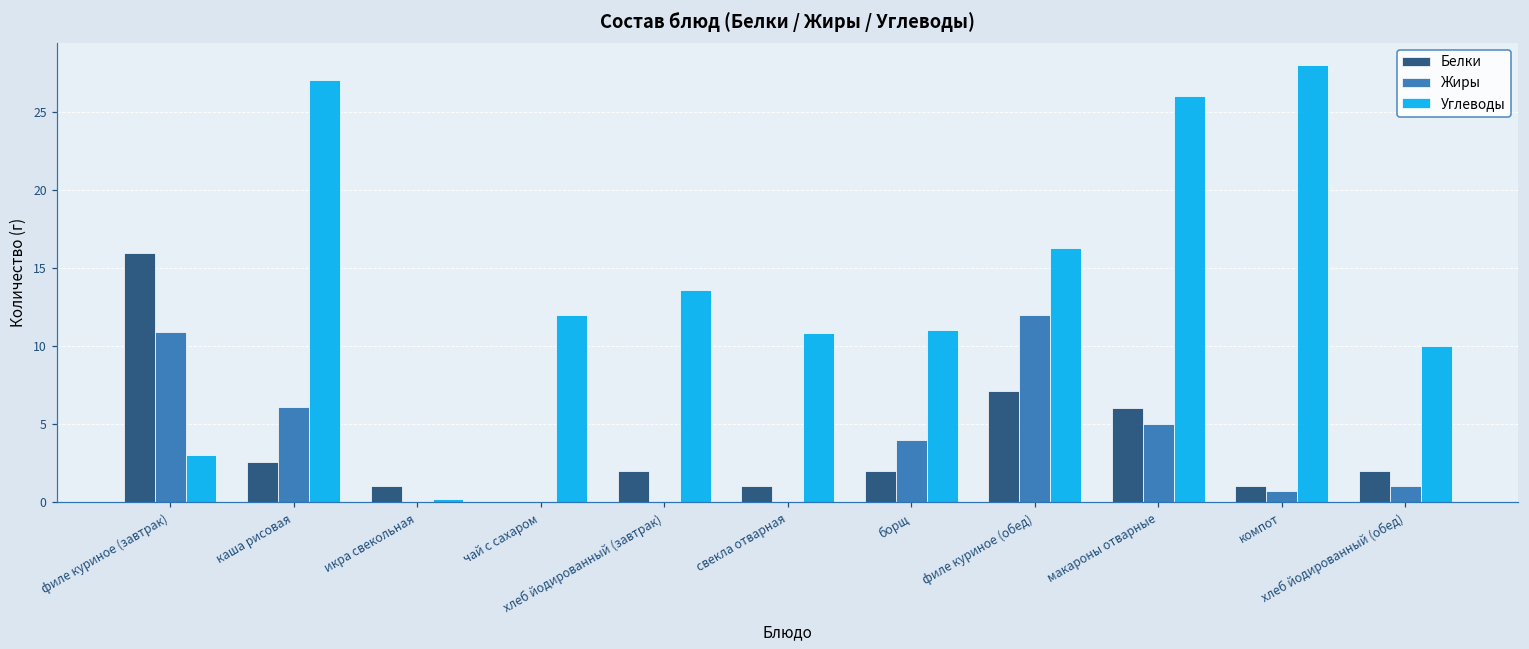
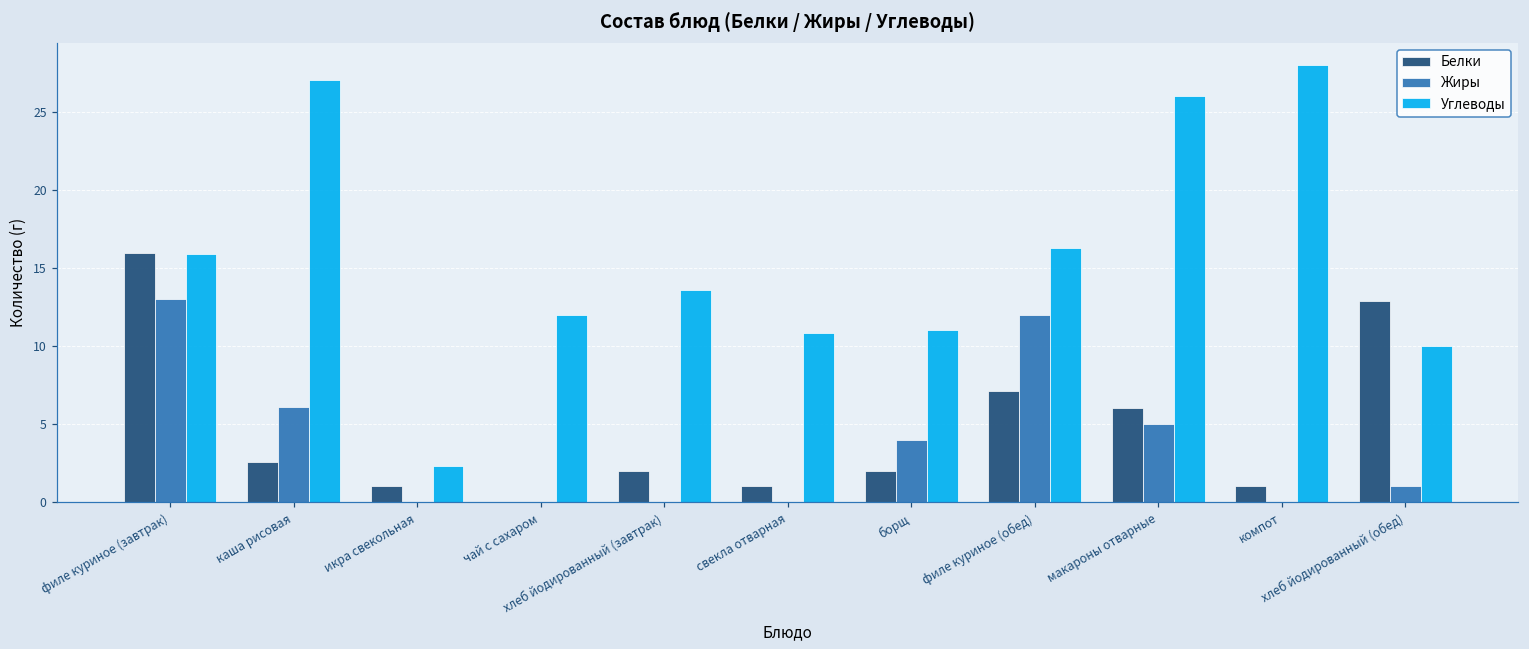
Жиры, филе куриное (завтрак): 10.9 -> 13.0
Углеводы, филе куриное (завтрак): 3.0 -> 15.9
Углеводы, икра свекольная: 0.2 -> 2.3
Жиры, компот: 0.7 -> 0.0
Белки, хлеб йодированный (обед): 2.0 -> 12.9
